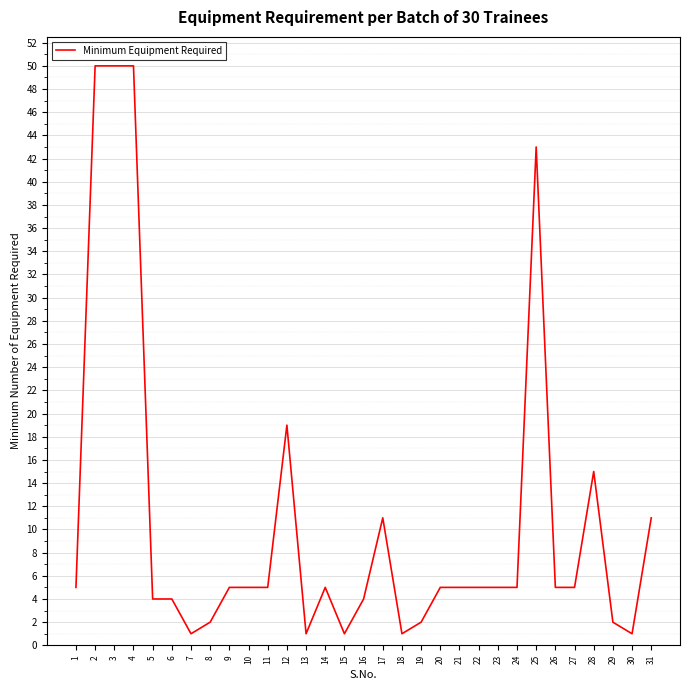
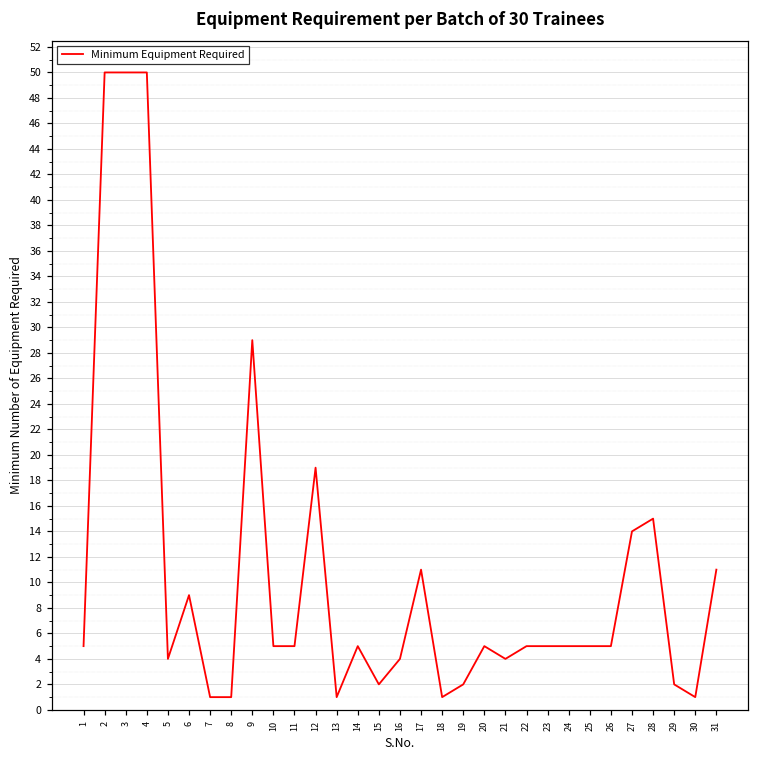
6: 4 -> 9
8: 2 -> 1
9: 5 -> 29
15: 1 -> 2
21: 5 -> 4
25: 43 -> 5
27: 5 -> 14
